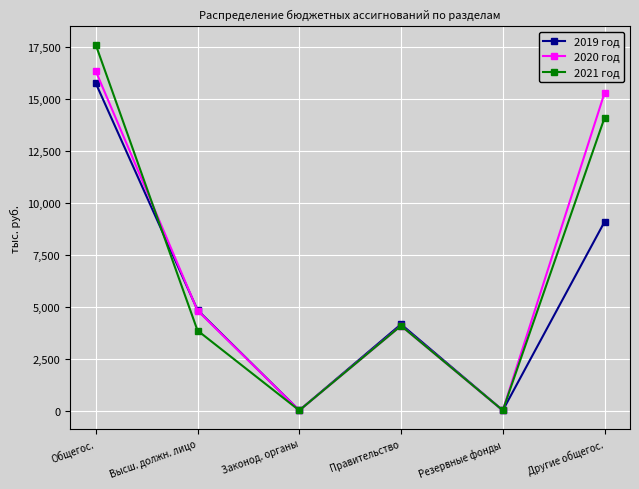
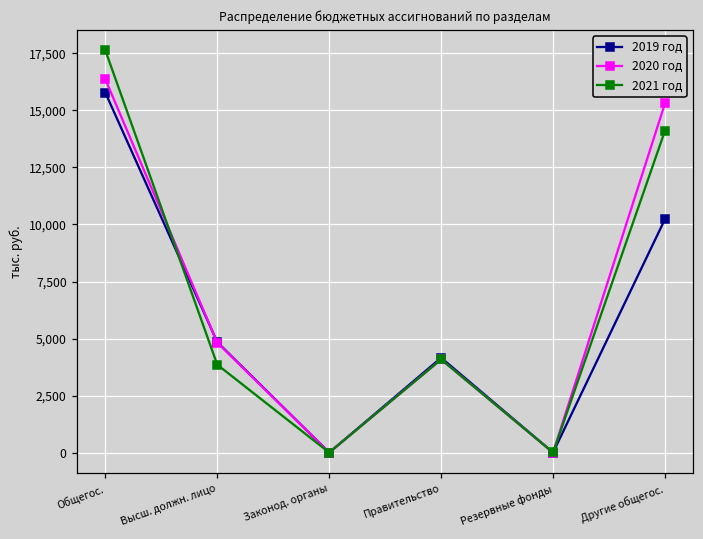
2019 год, Другие общегос.: 9,100 -> 10,200
